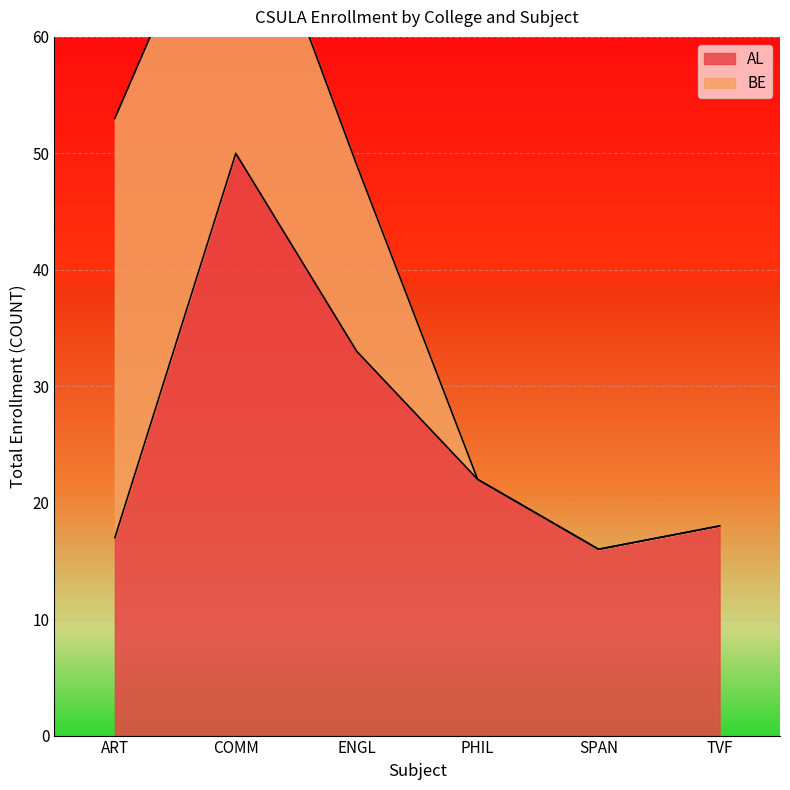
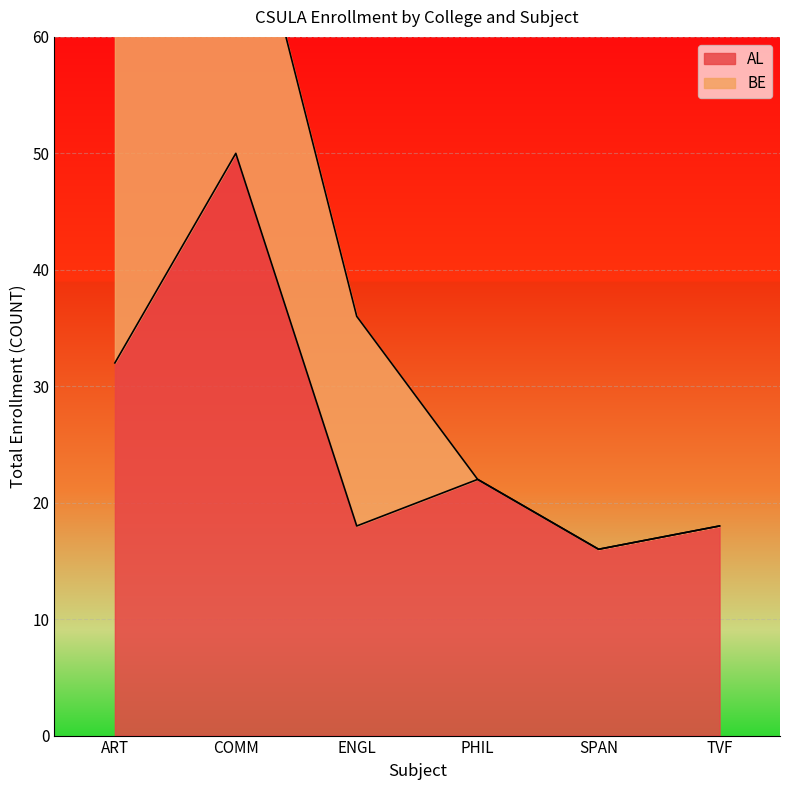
AL, ART: 17 -> 32
AL, ENGL: 33 -> 18
BE, ENGL: 16 -> 18
